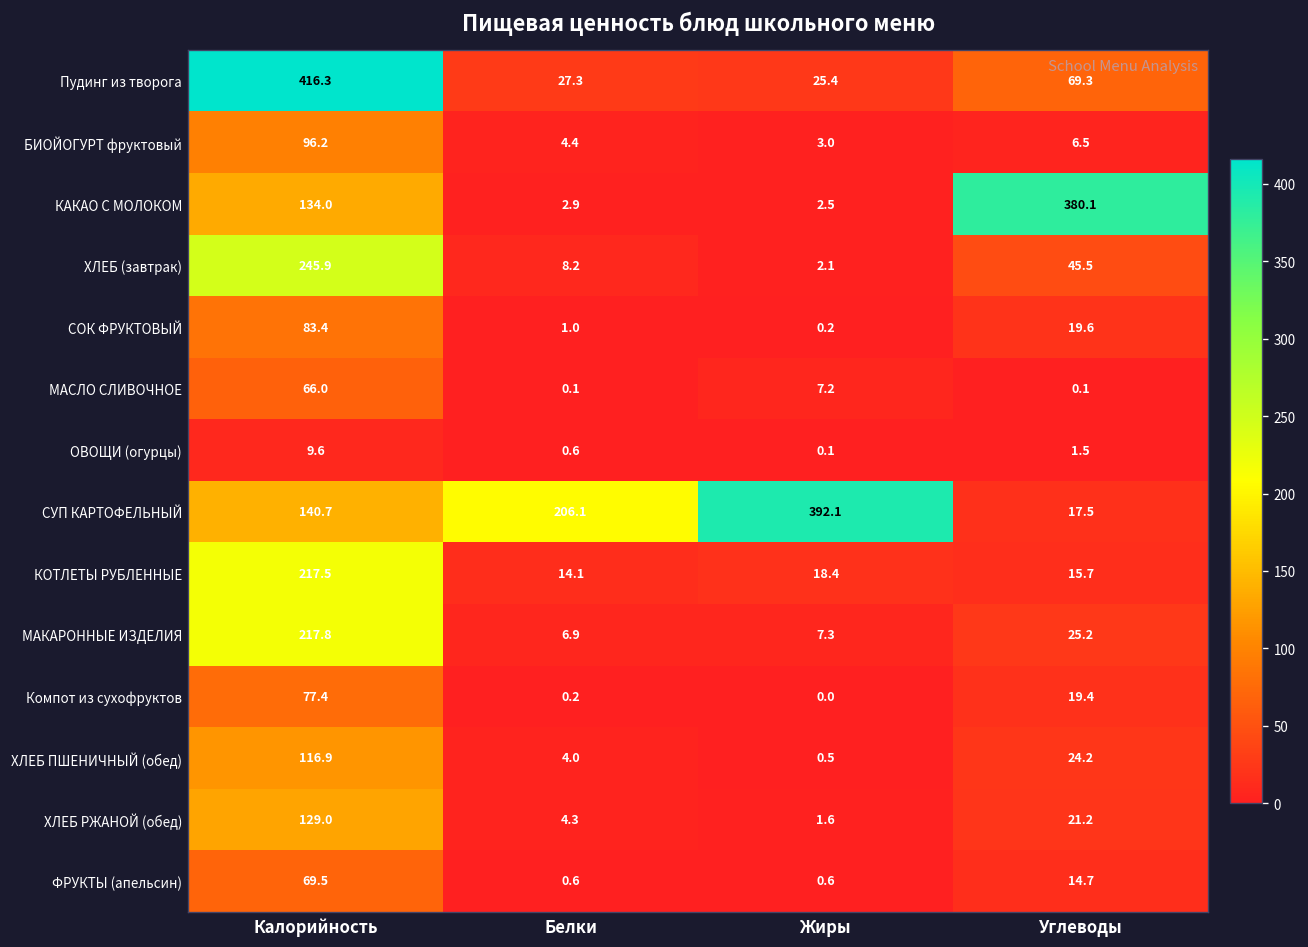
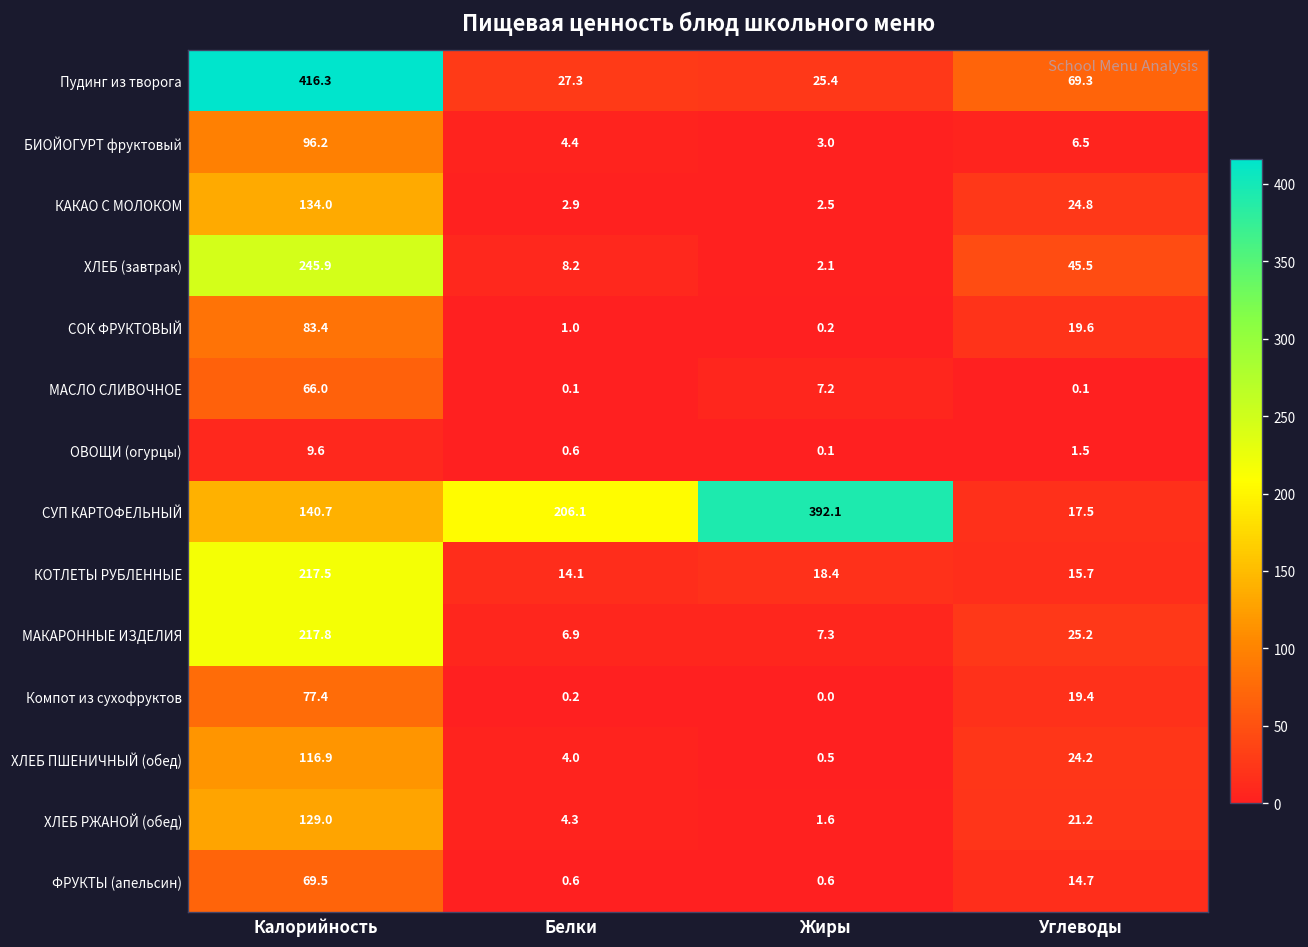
КАКАО С МОЛОКОМ, Углеводы: 380.1 -> 24.8
